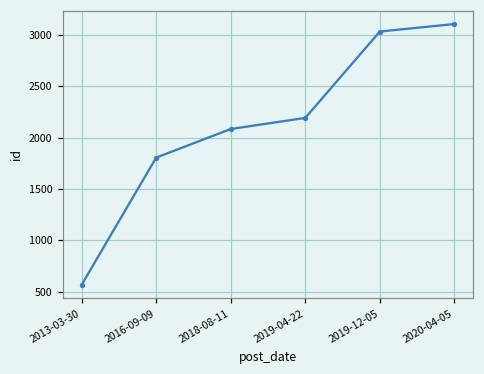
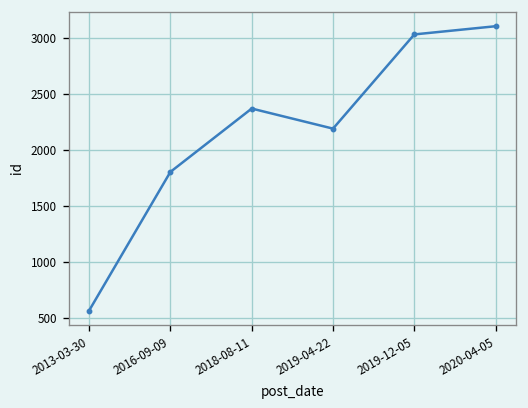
2018-08-11: 2100 -> 2400
